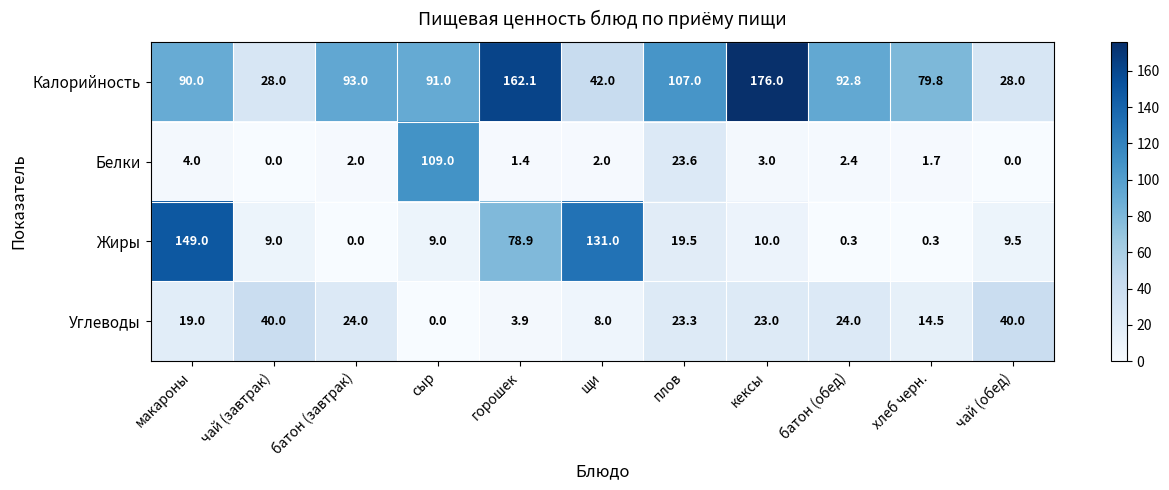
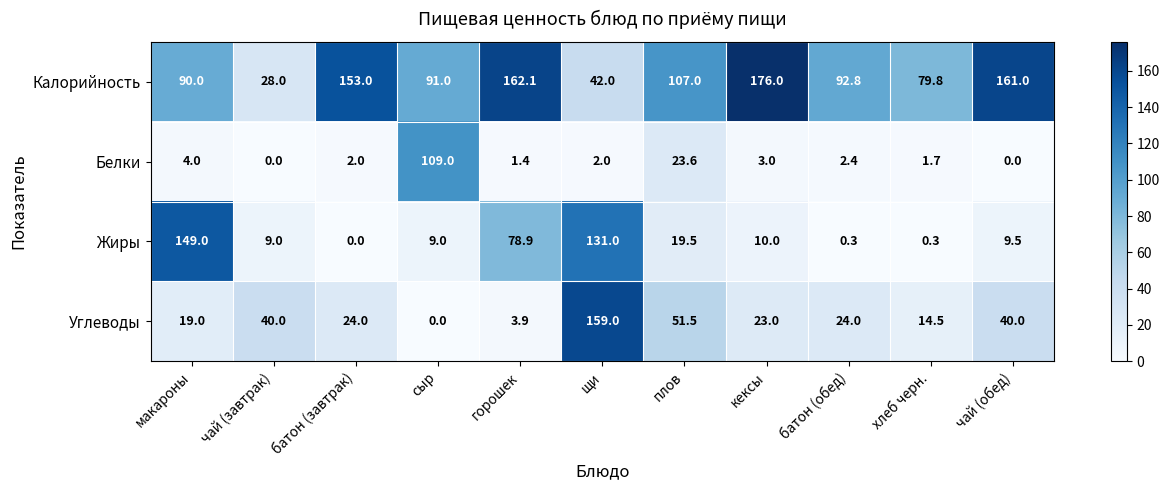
Калорийность, батон (завтрак): 93.0 -> 153.0
Калорийность, чай (обед): 28.0 -> 161.0
Углеводы, щи: 8.0 -> 159.0
Углеводы, плов: 23.3 -> 51.5
